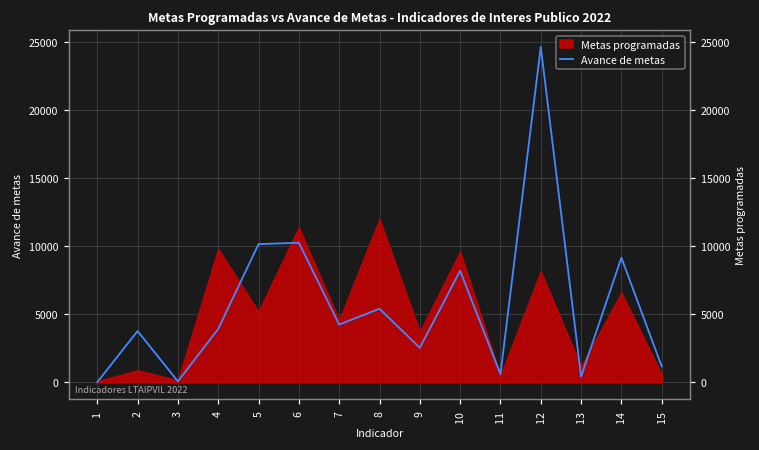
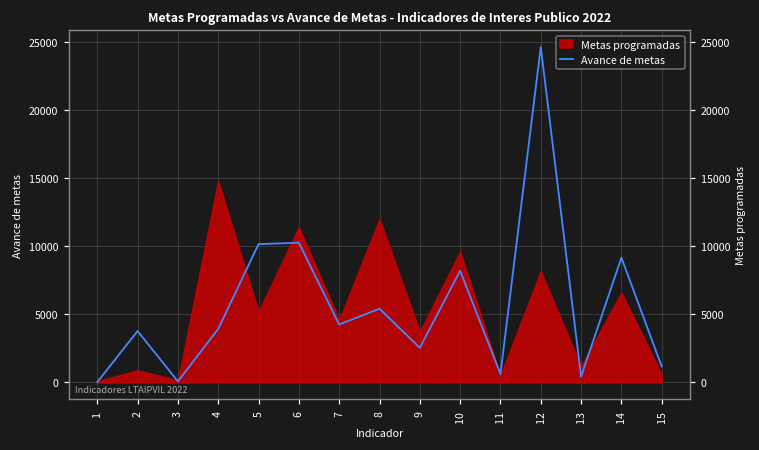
Metas programadas, 4: 9800 -> 14800
